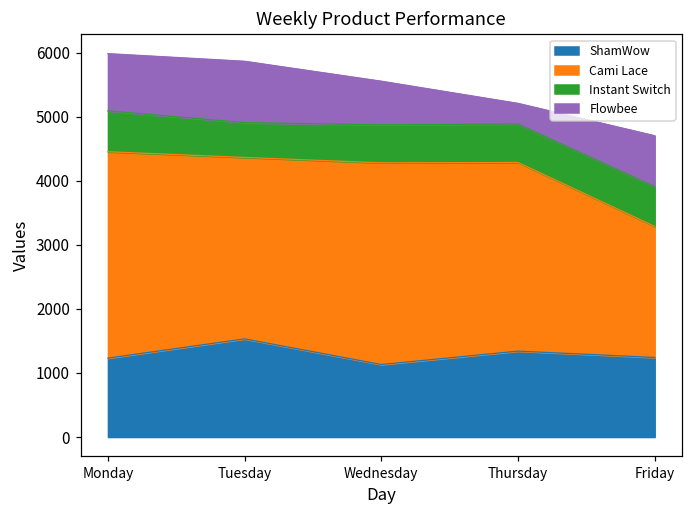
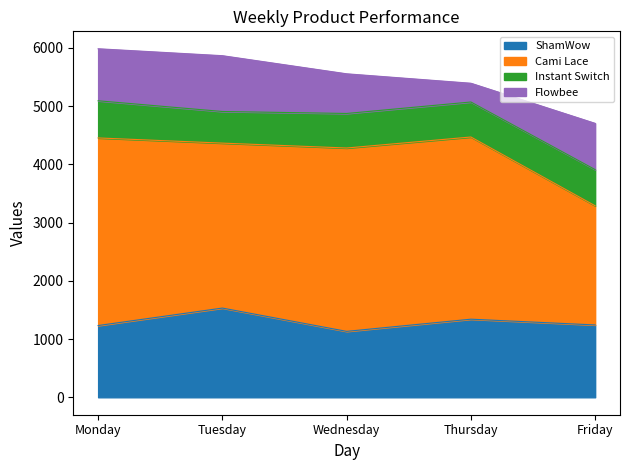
Cami Lace, Thursday: 2900 -> 3100
